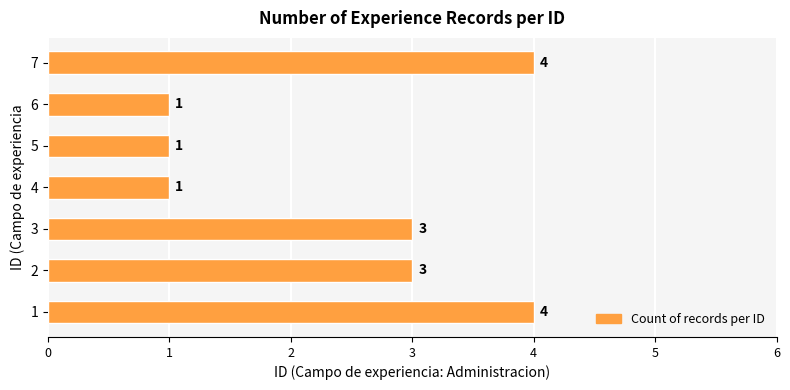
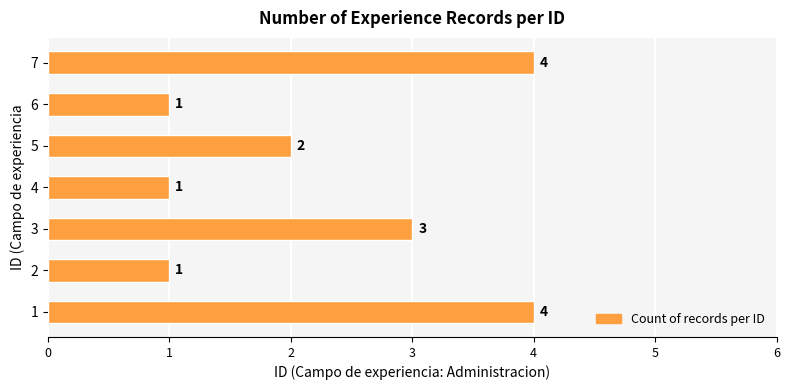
5: 1 -> 2
2: 3 -> 1
